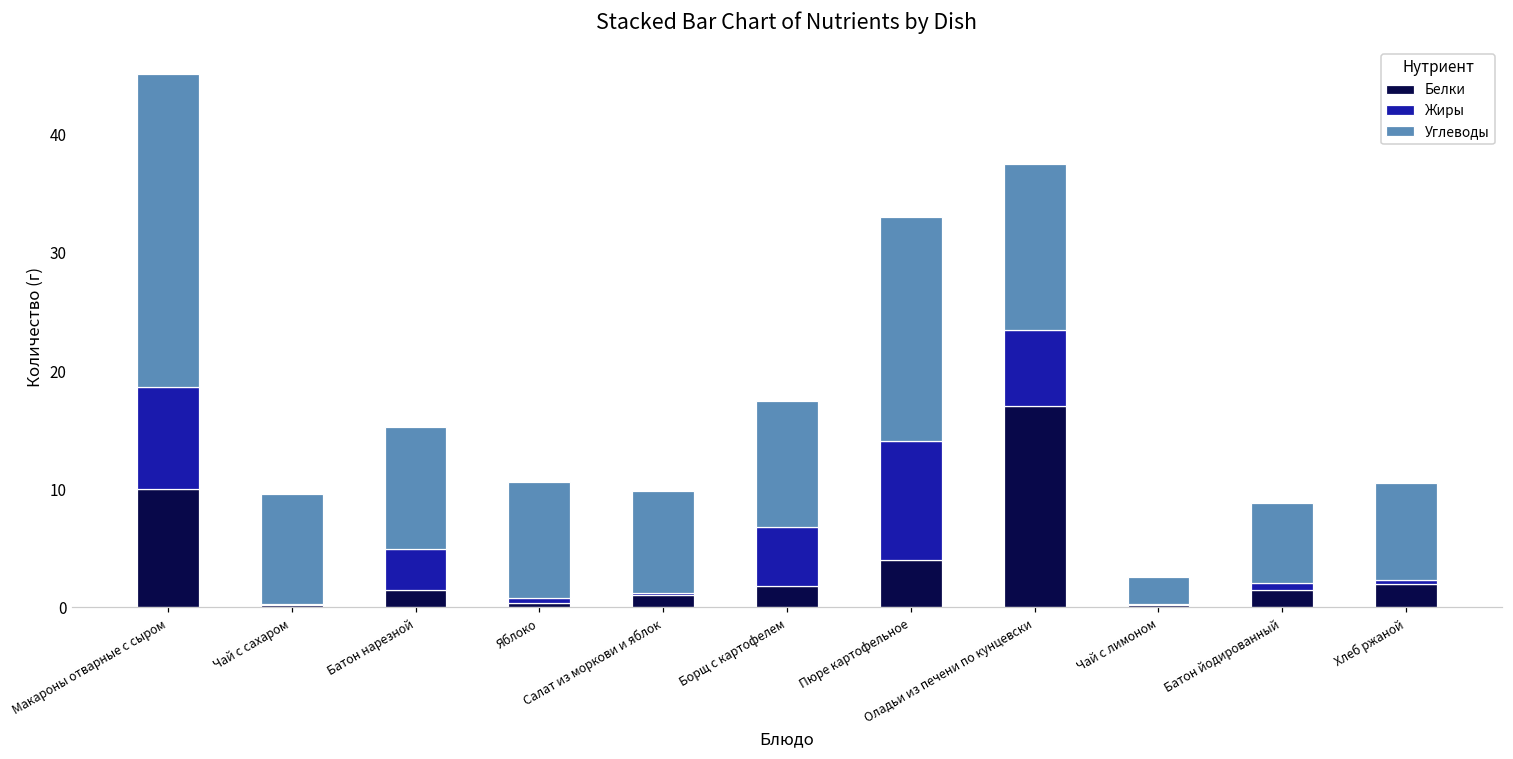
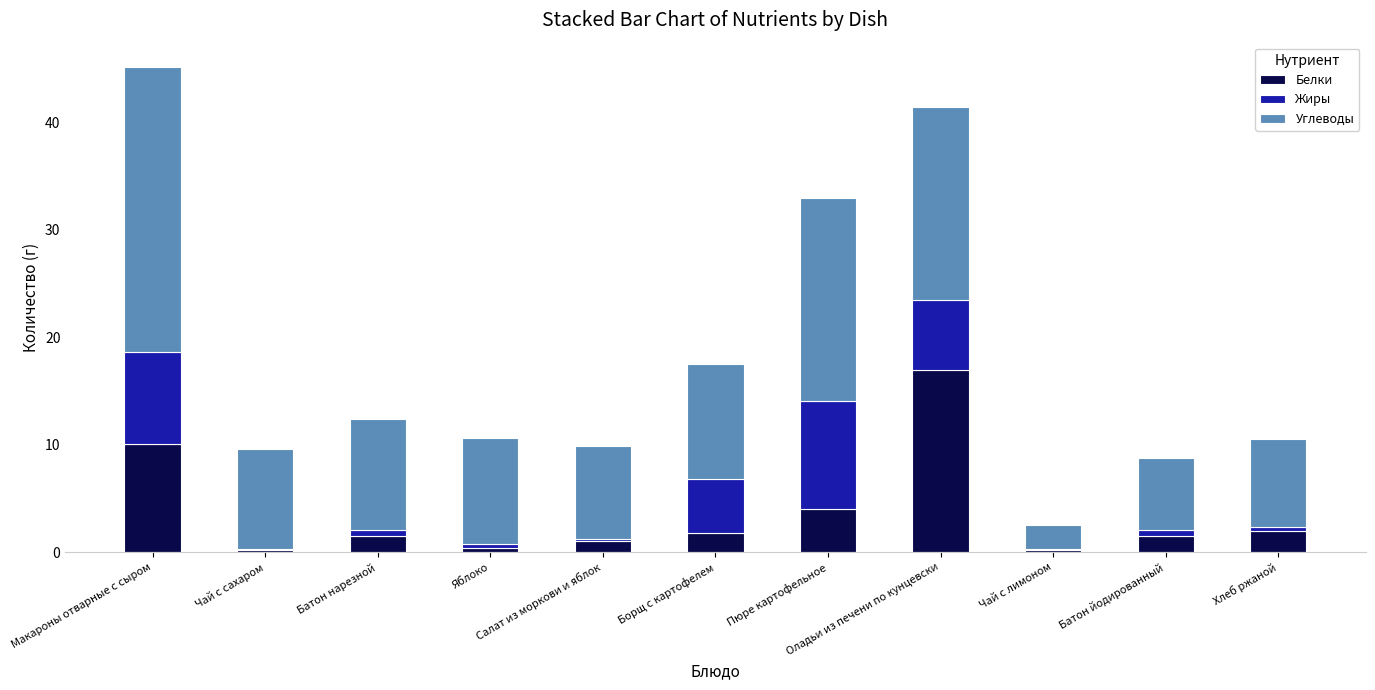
Жиры, Батон нарезной: 3.5 -> 0.6
Углеводы, Оладьи из печени по кунцевски: 14.0 -> 17.9
